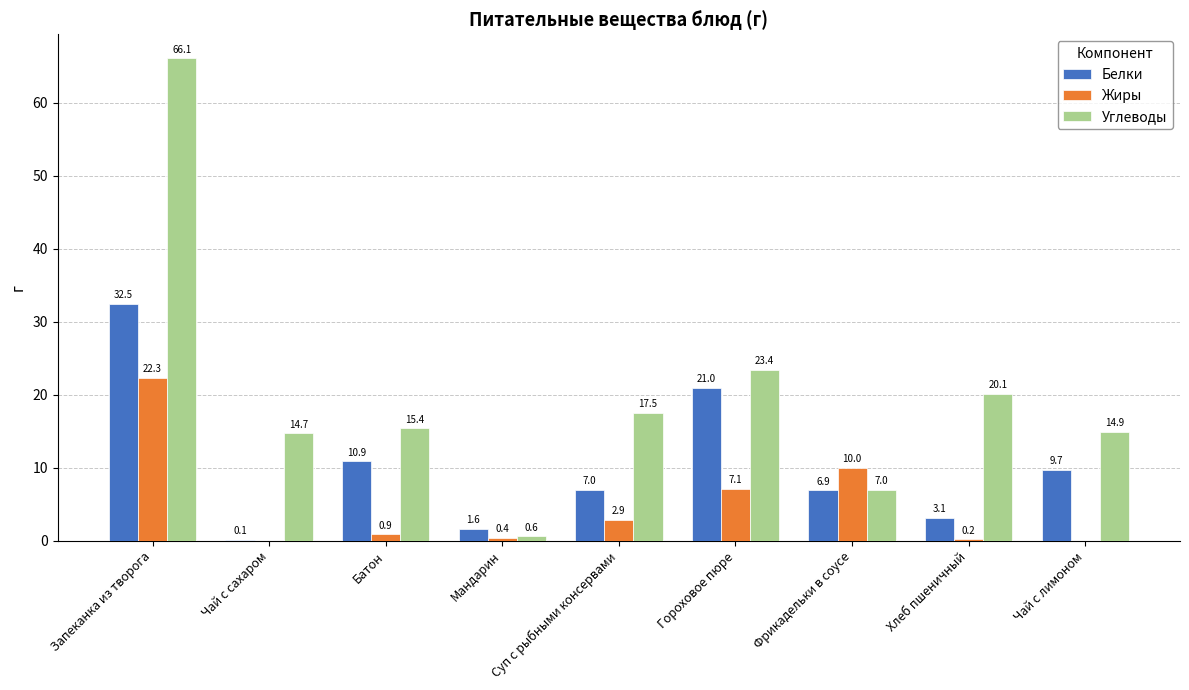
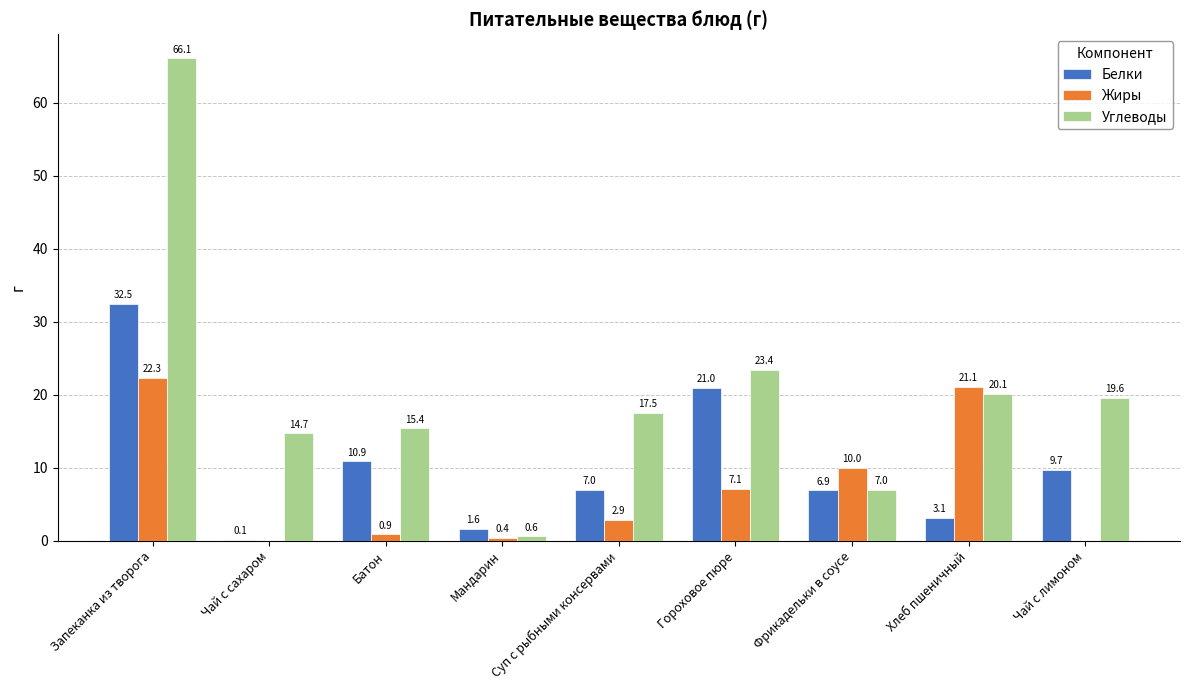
Жиры, Хлеб пшеничный: 0.2 -> 21.1
Углеводы, Чай с лимоном: 14.9 -> 19.6
